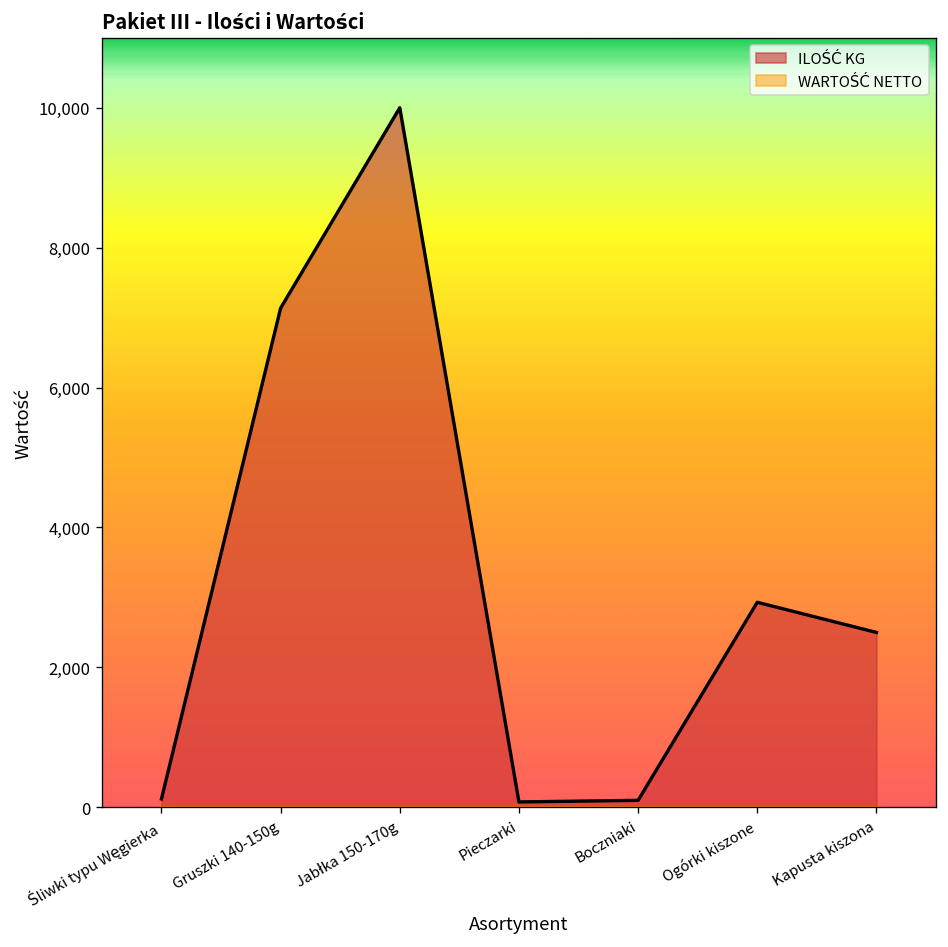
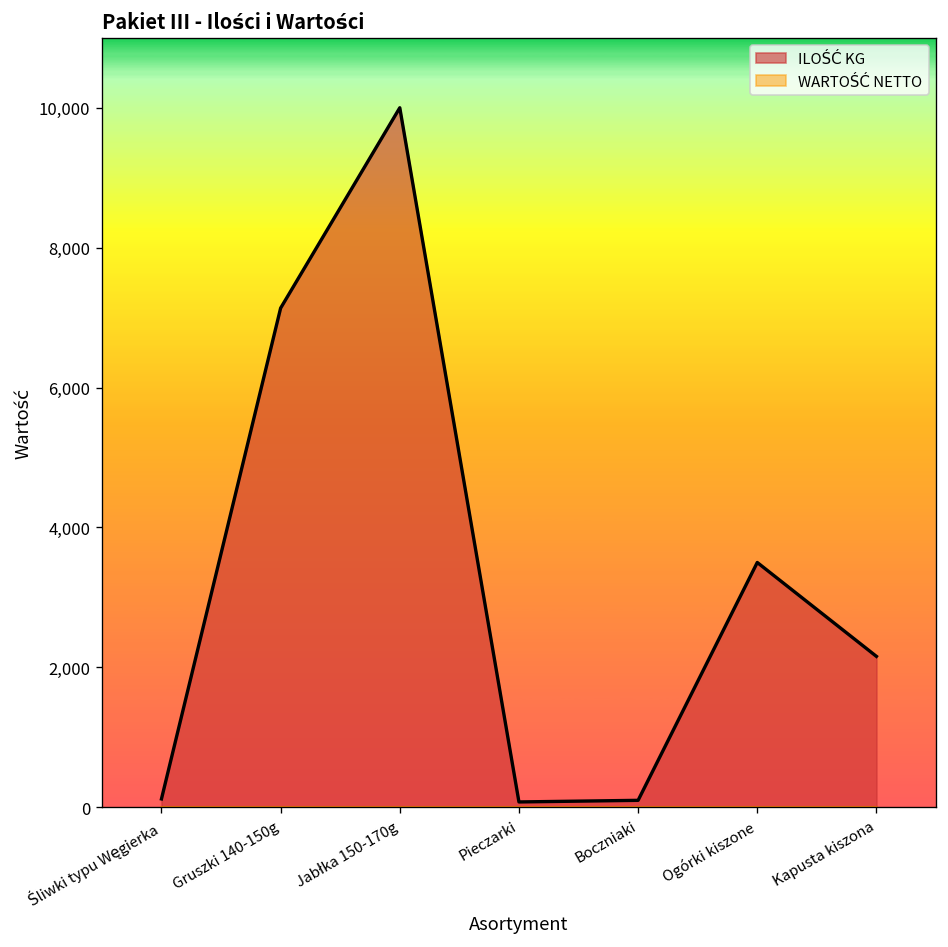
ILOŚĆ KG, Ogórki kiszone: 2,900 -> 3,500
ILOŚĆ KG, Kapusta kiszona: 2,500 -> 2,200
